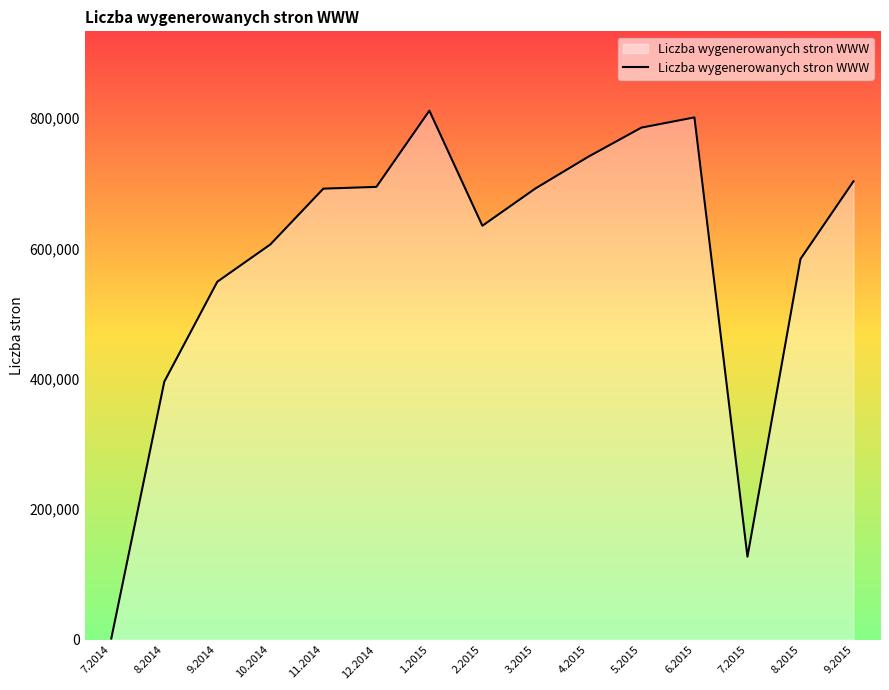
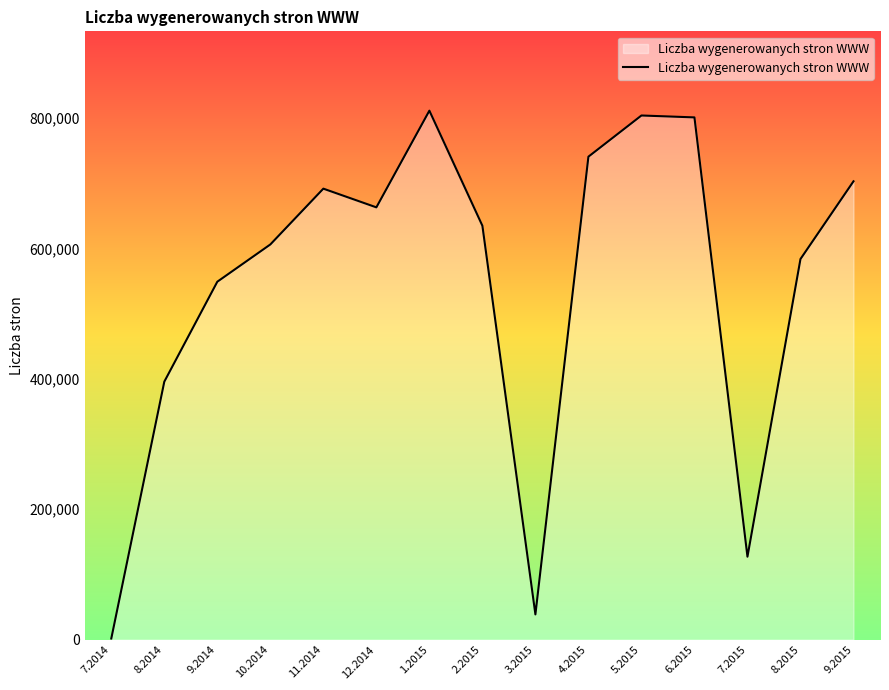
12.2014: 690,000 -> 660,000
3.2015: 690,000 -> 40,000
5.2015: 790,000 -> 800,000
